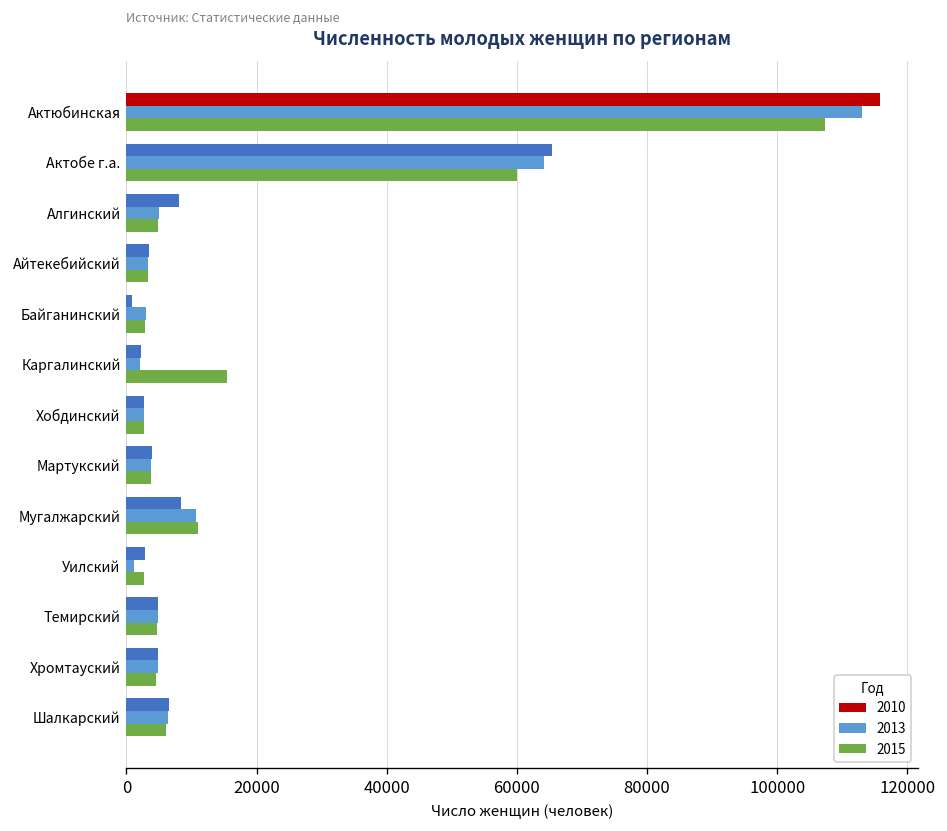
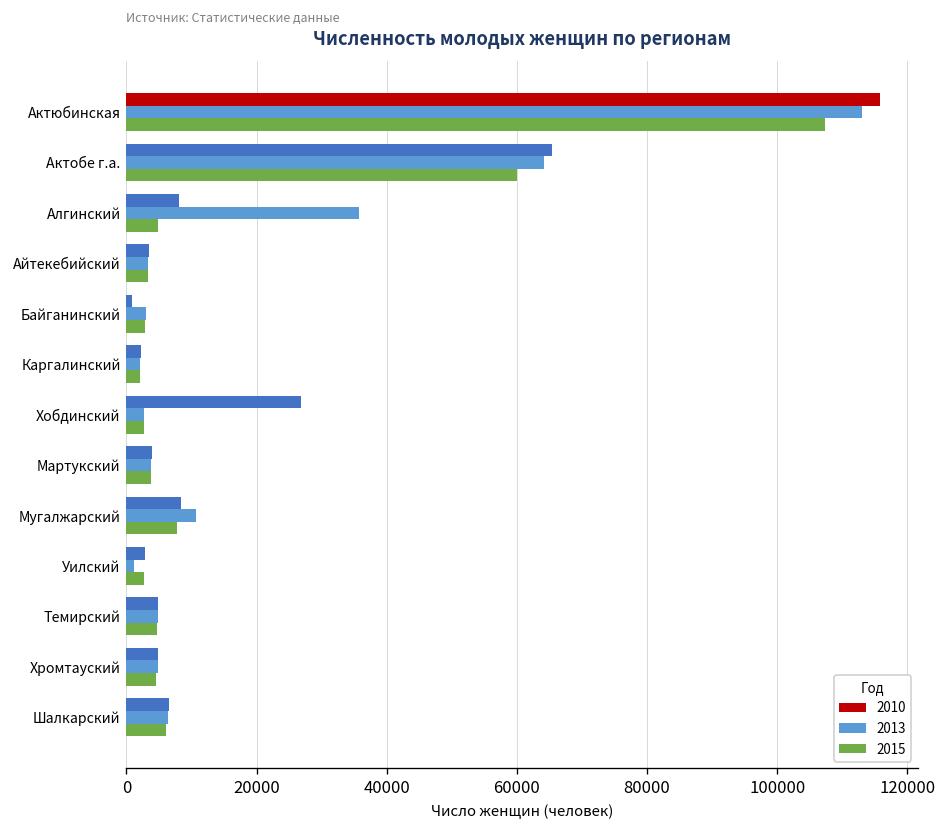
2013, Алгинский: 5000 -> 36000
2015, Каргалинский: 15000 -> 2000
2010, Хобдинский: 3000 -> 27000
2015, Мугалжарский: 11000 -> 8000
